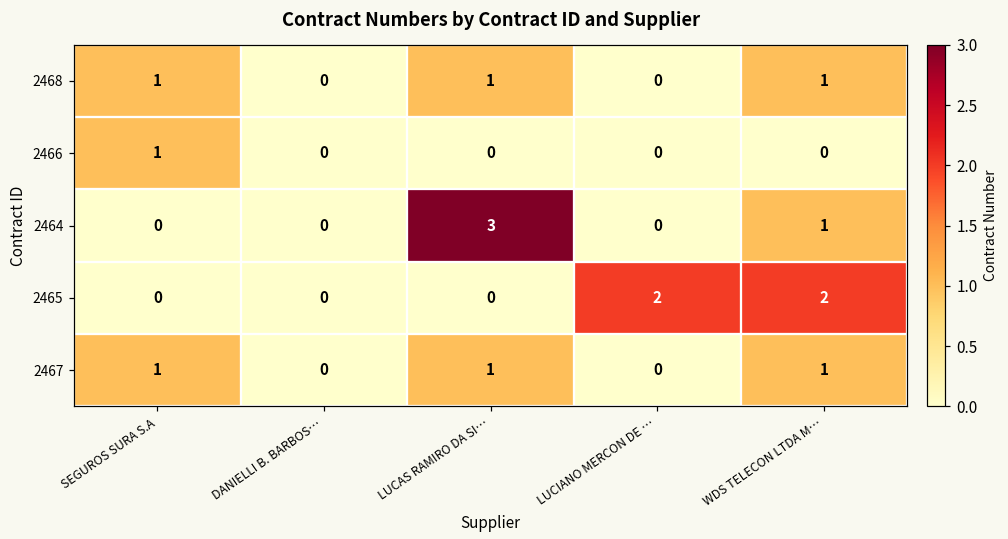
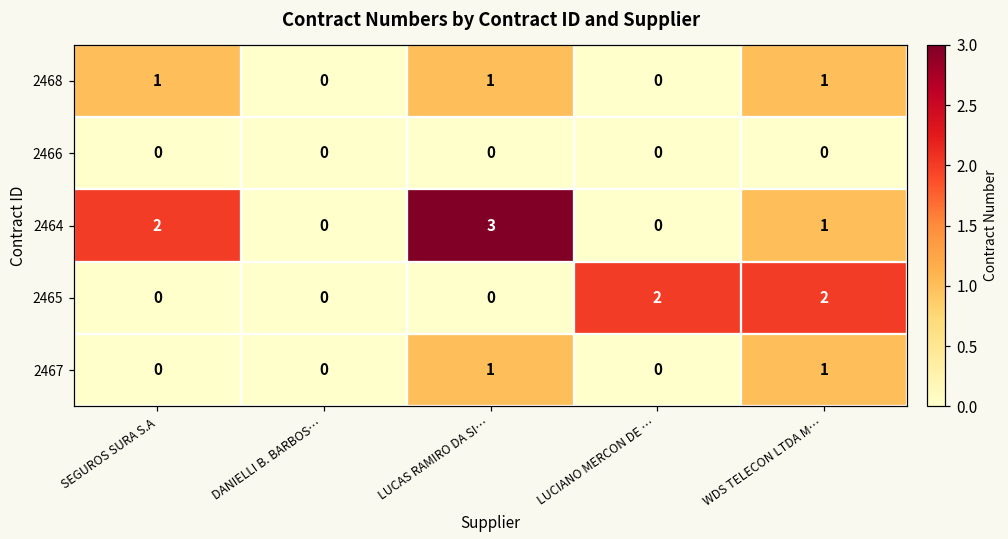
2466, SEGUROS SURA S.A: 1 -> 0
2464, SEGUROS SURA S.A: 0 -> 2
2467, SEGUROS SURA S.A: 1 -> 0
